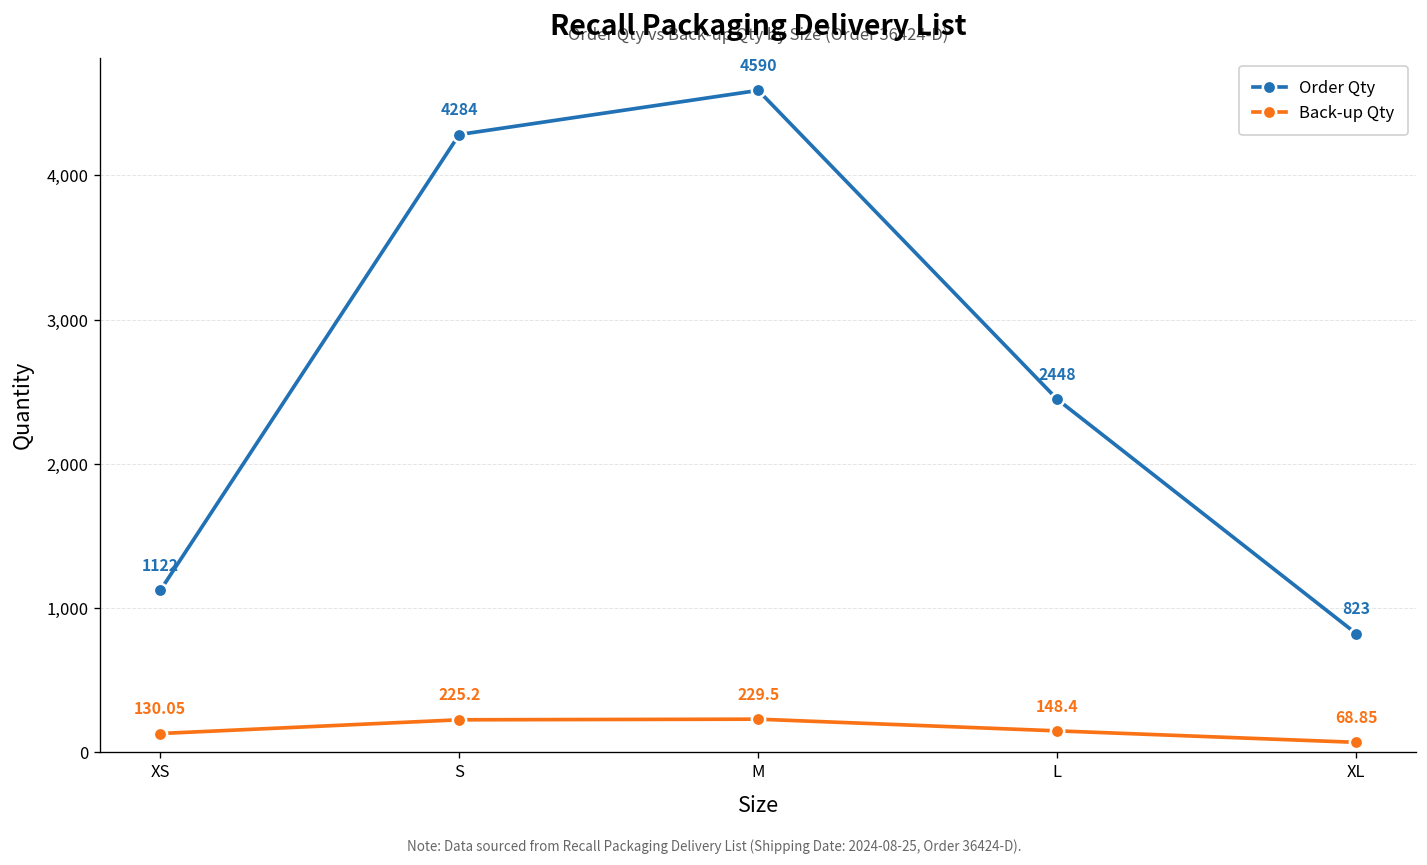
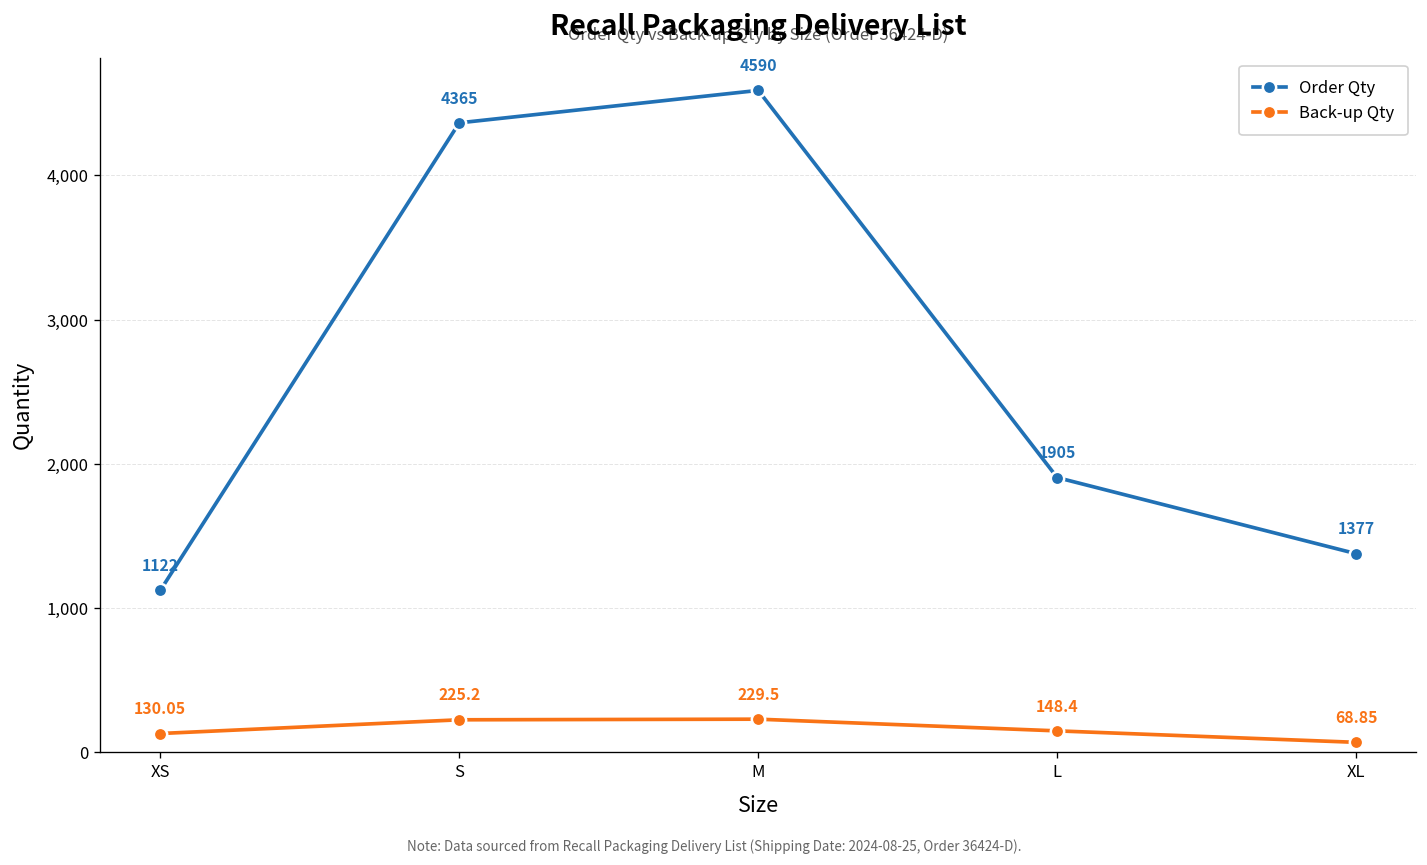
Order Qty, S: 4284 -> 4365
Order Qty, L: 2448 -> 1905
Order Qty, XL: 823 -> 1377
